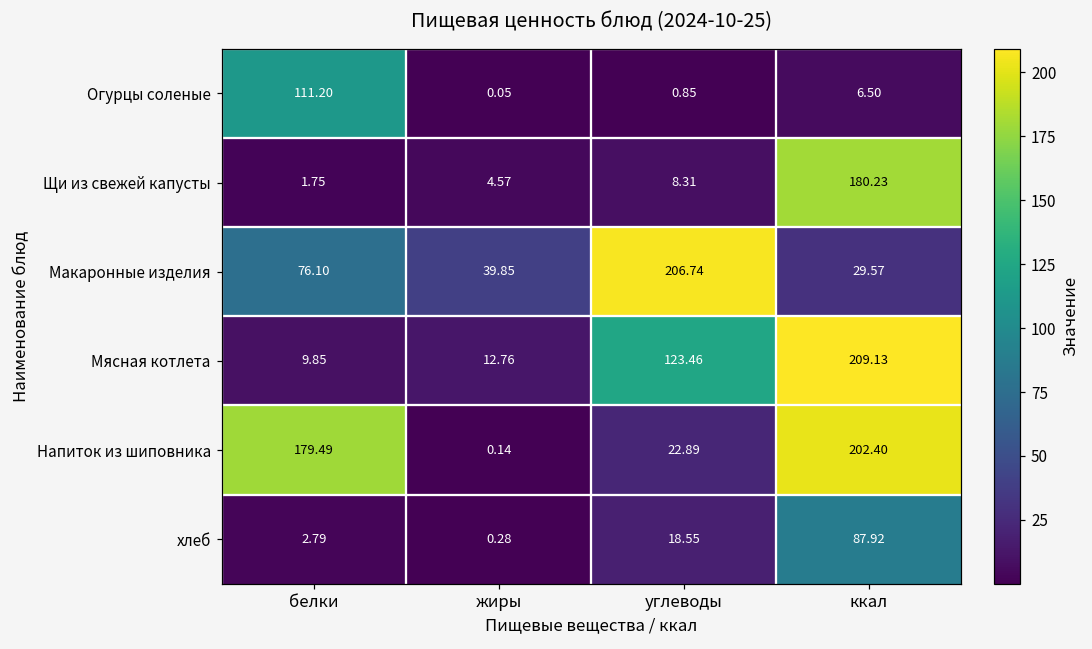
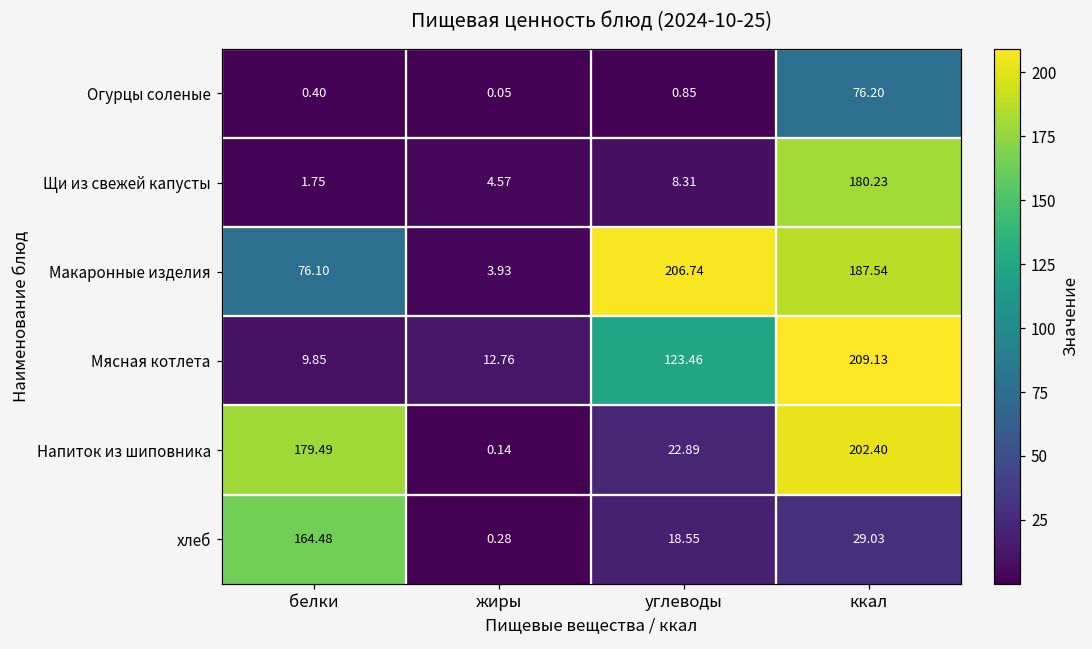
Огурцы соленые, белки: 111.20 -> 0.40
Огурцы соленые, ккал: 6.50 -> 76.20
Макаронные изделия, жиры: 39.85 -> 3.93
Макаронные изделия, ккал: 29.57 -> 187.54
хлеб, белки: 2.79 -> 164.48
хлеб, ккал: 87.92 -> 29.03
